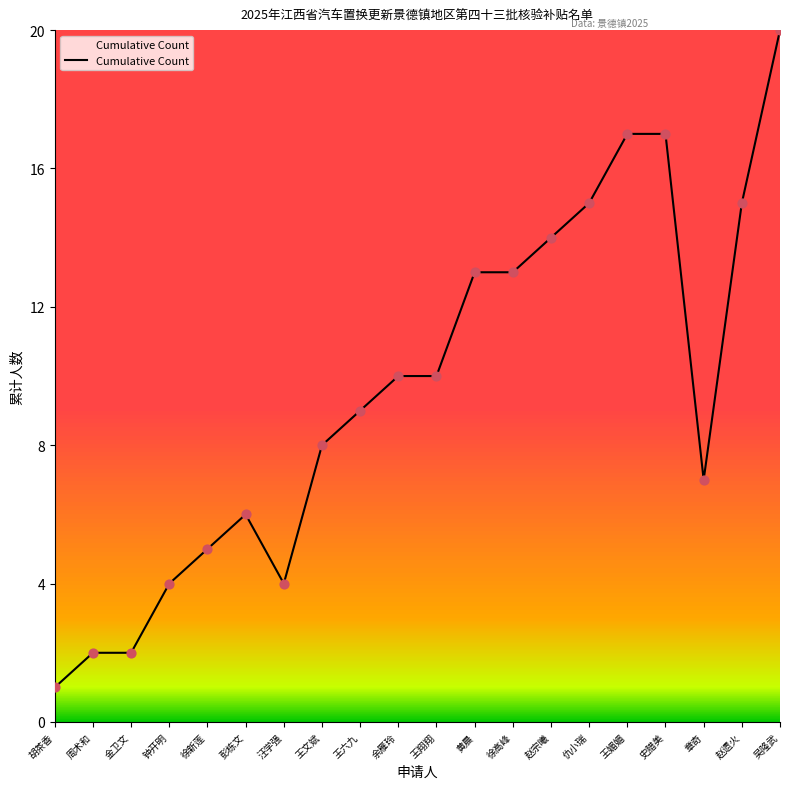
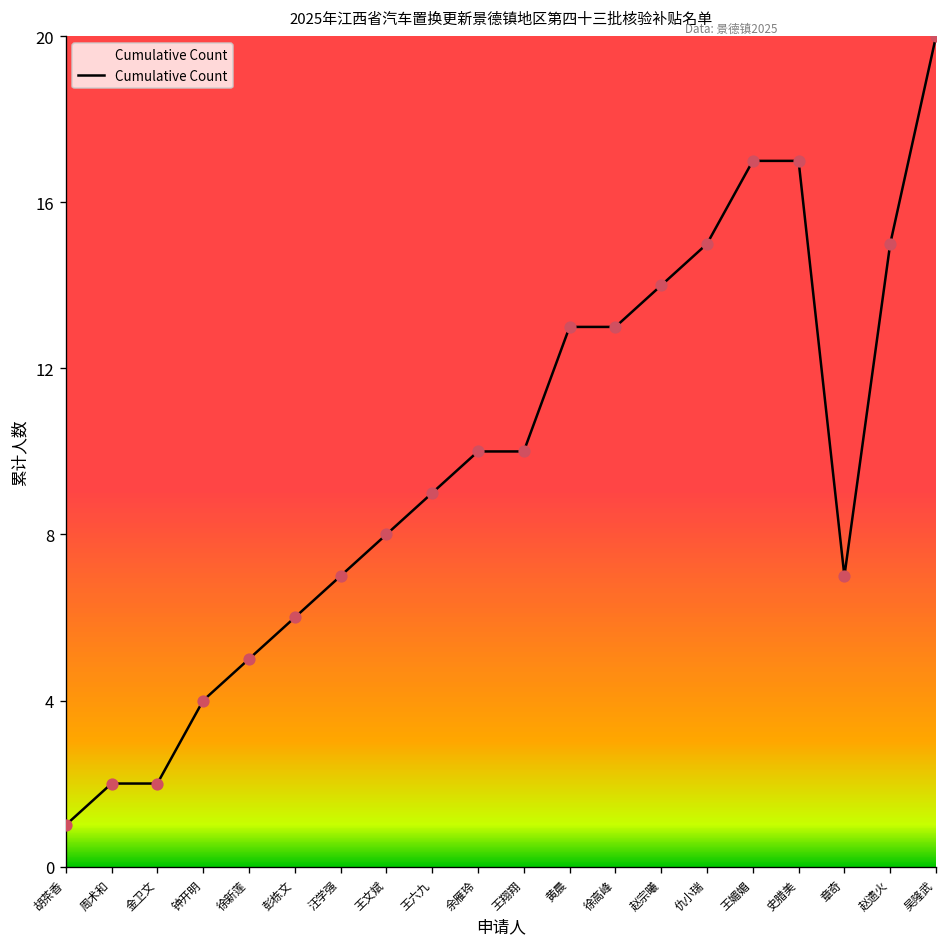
汪学强: 4 -> 7
